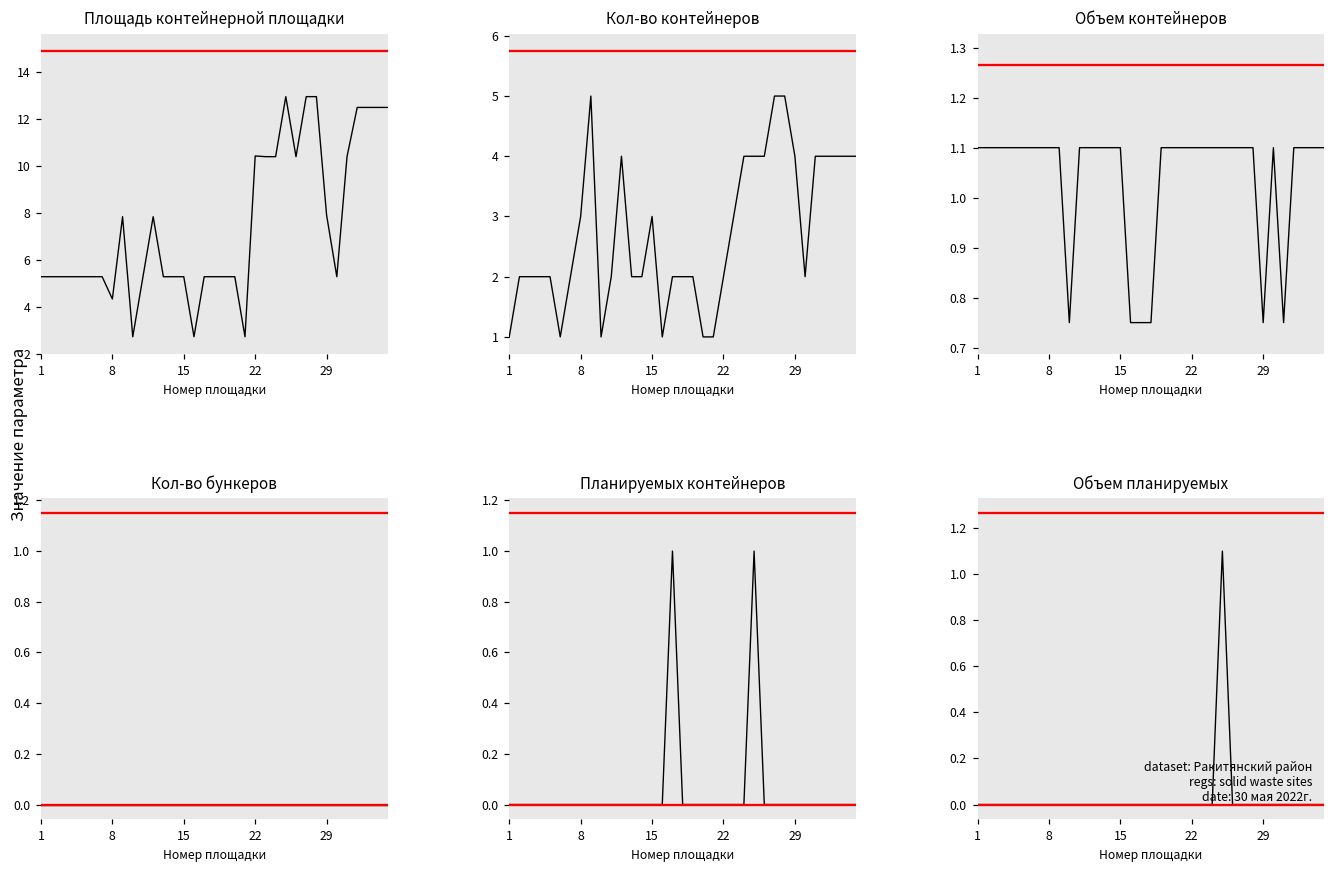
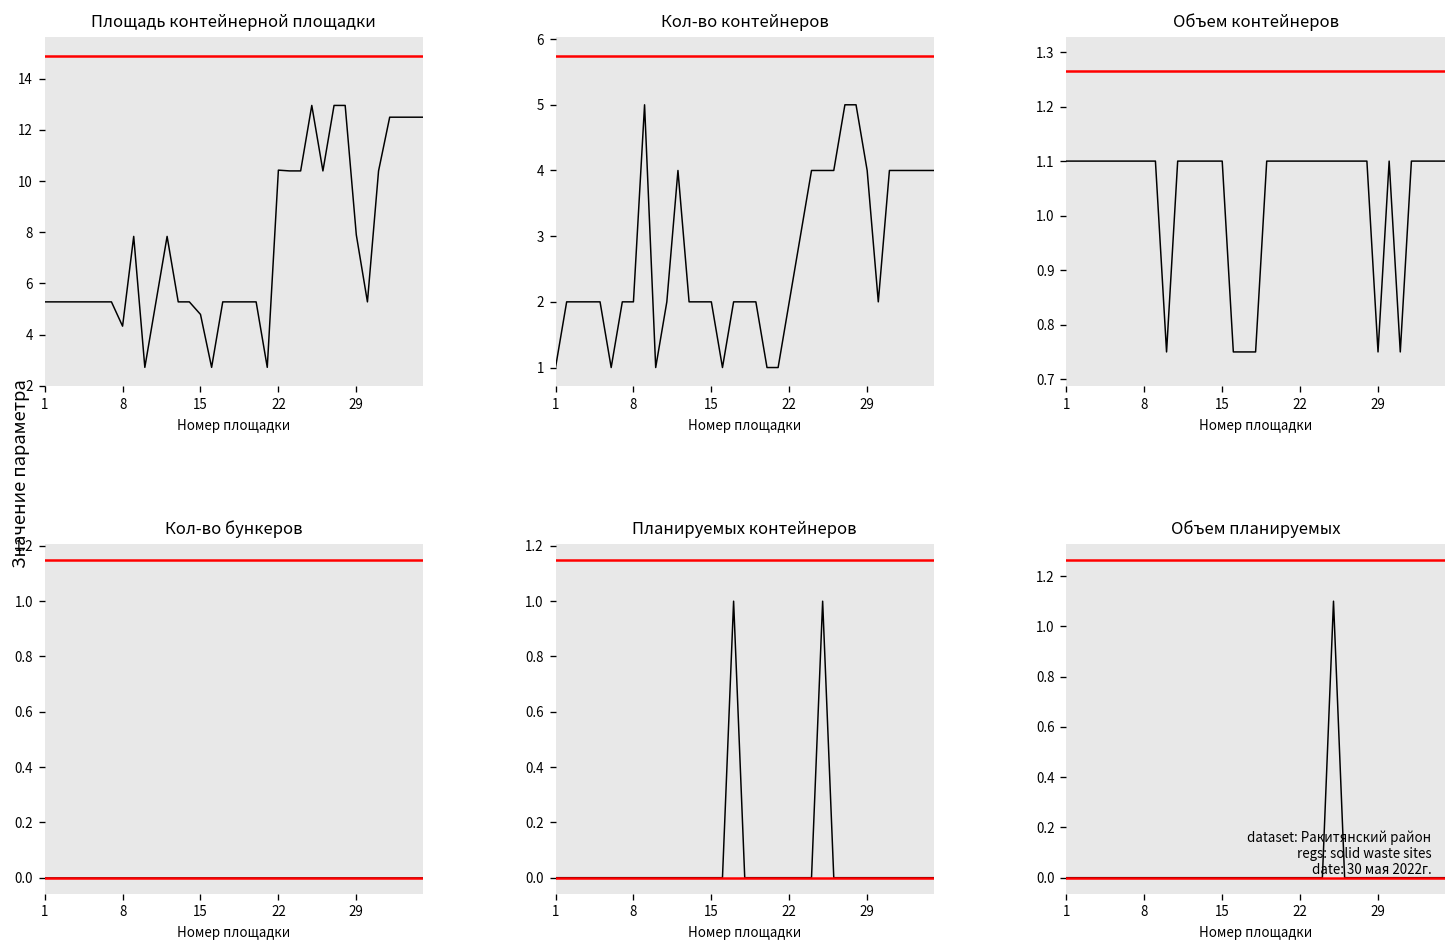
Площадь контейнерной площадки, 15: 5.3 -> 4.8
Кол-во контейнеров, 8: 3 -> 2
Кол-во контейнеров, 15: 3 -> 2
